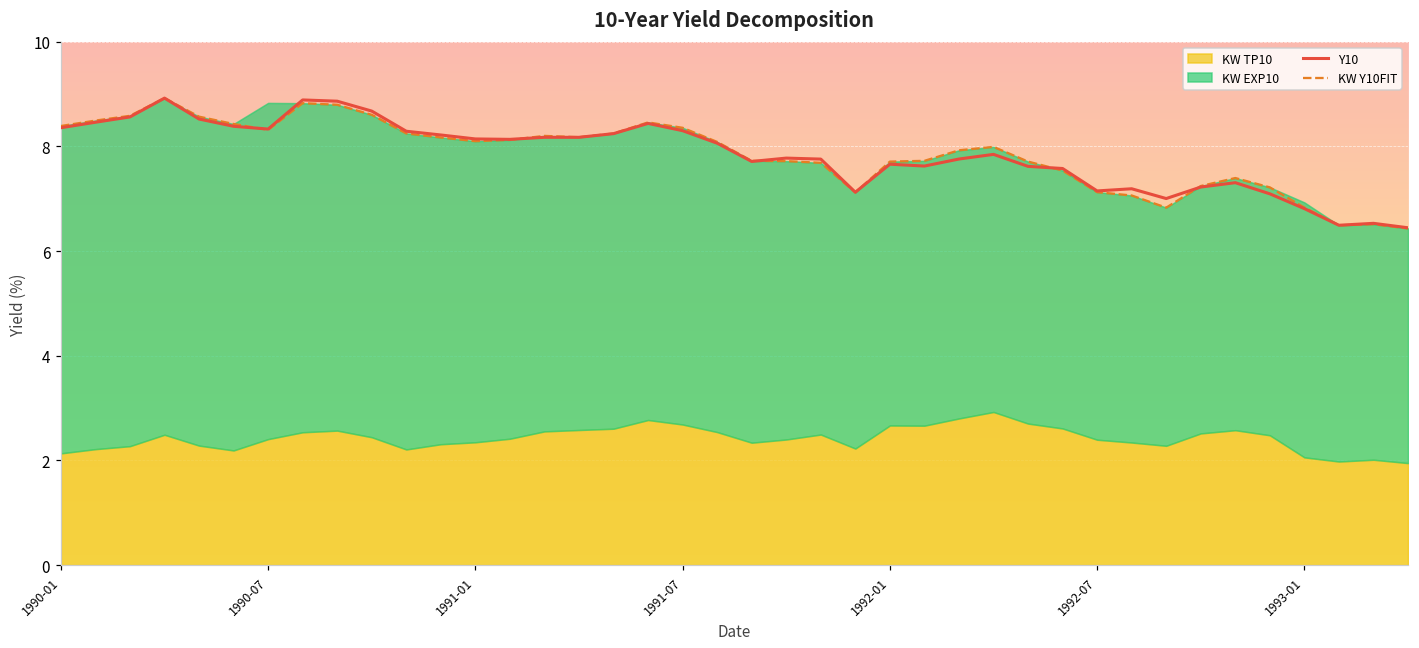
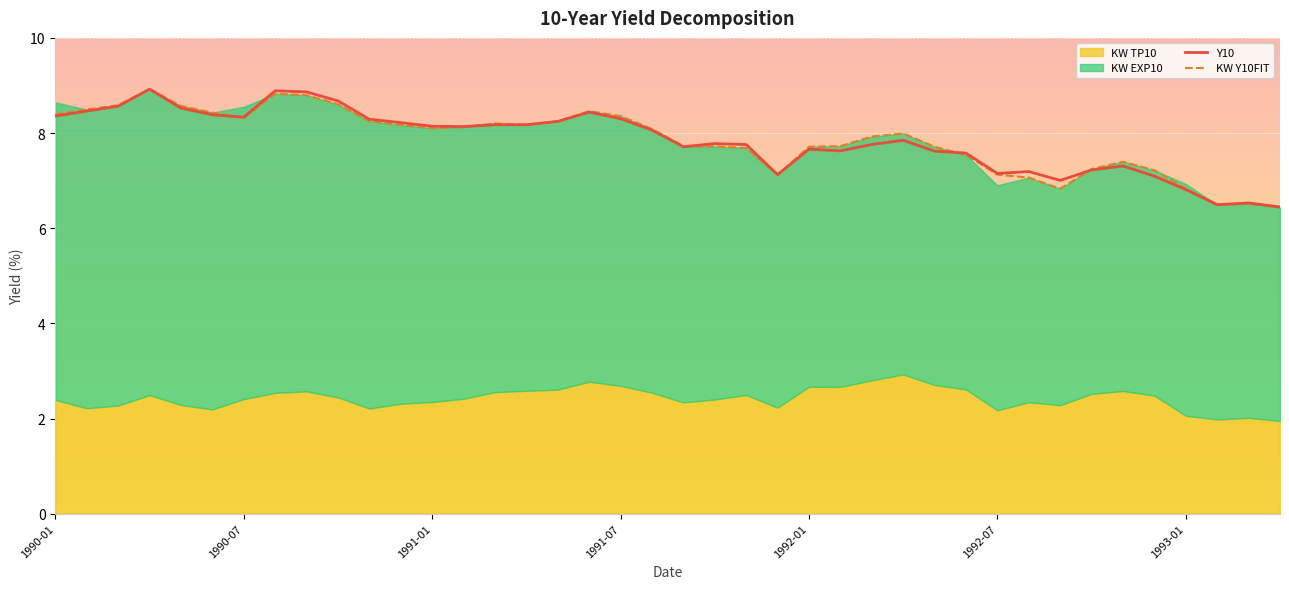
KW TP10, 1990-01: 2.1 -> 2.4
KW EXP10, 1990-07: 6.4 -> 6.1
KW TP10, 1992-07: 2.4 -> 2.2
